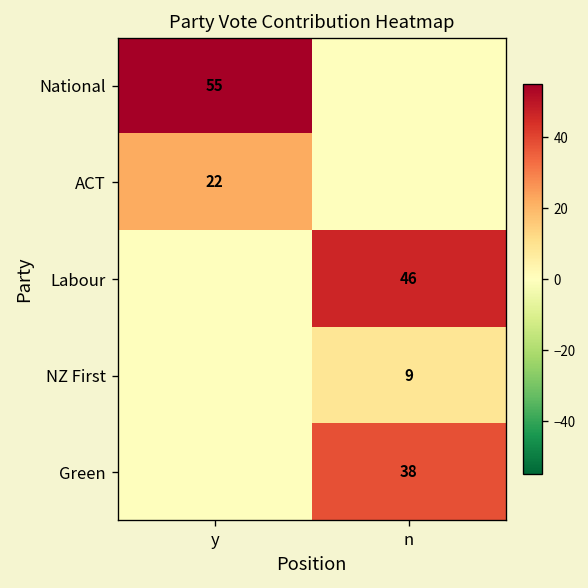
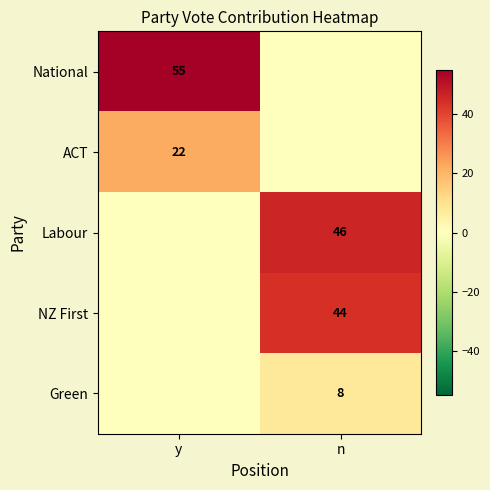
NZ First, n: 9 -> 44
Green, n: 38 -> 8
